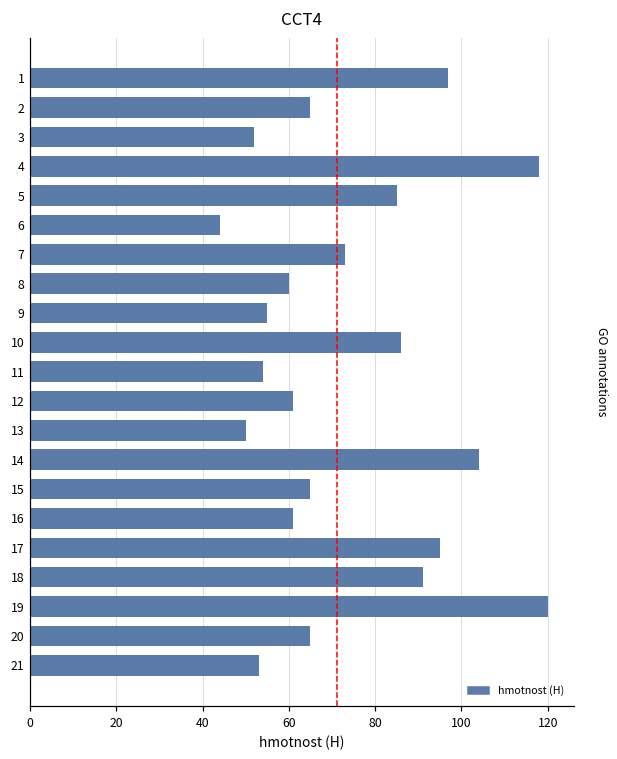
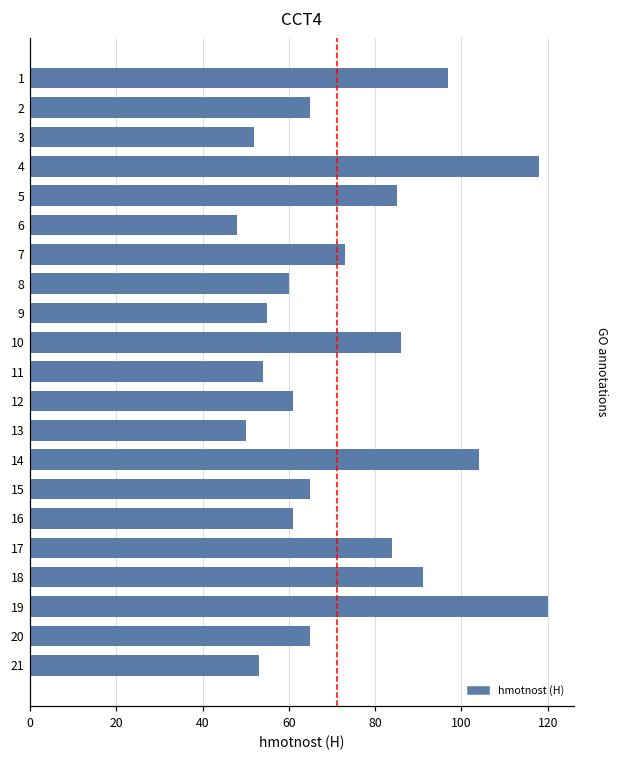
6: 44 -> 48
17: 95 -> 84
